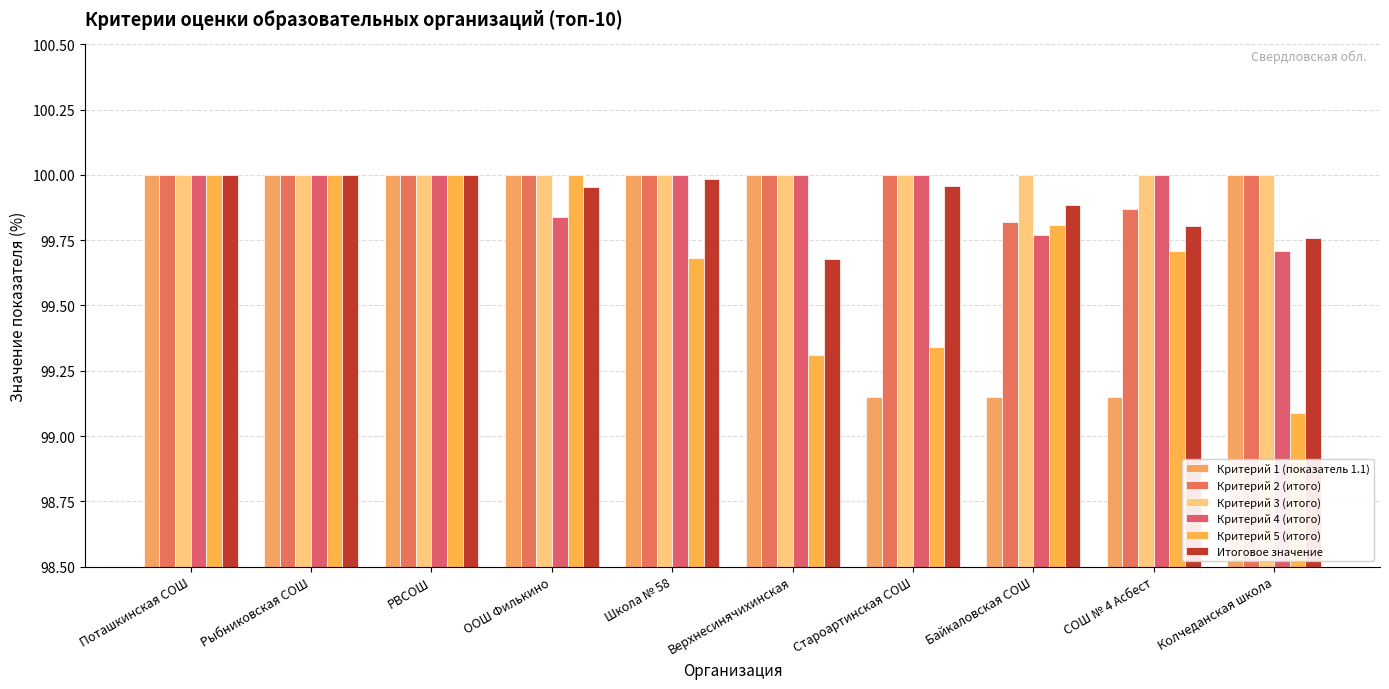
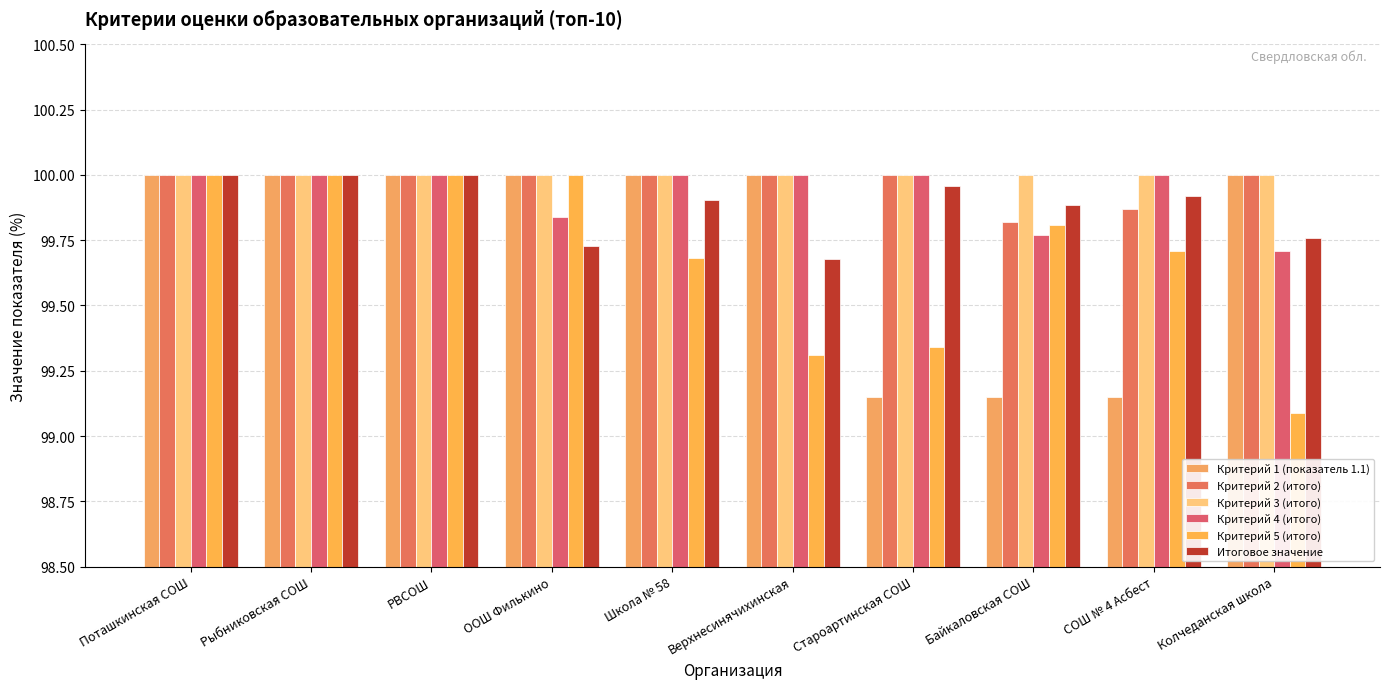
Итоговое значение, ООШ Филькино: 99.95 -> 99.73
Итоговое значение, Школа № 58: 99.99 -> 99.90
Итоговое значение, СОШ № 4 Асбест: 99.80 -> 99.92
